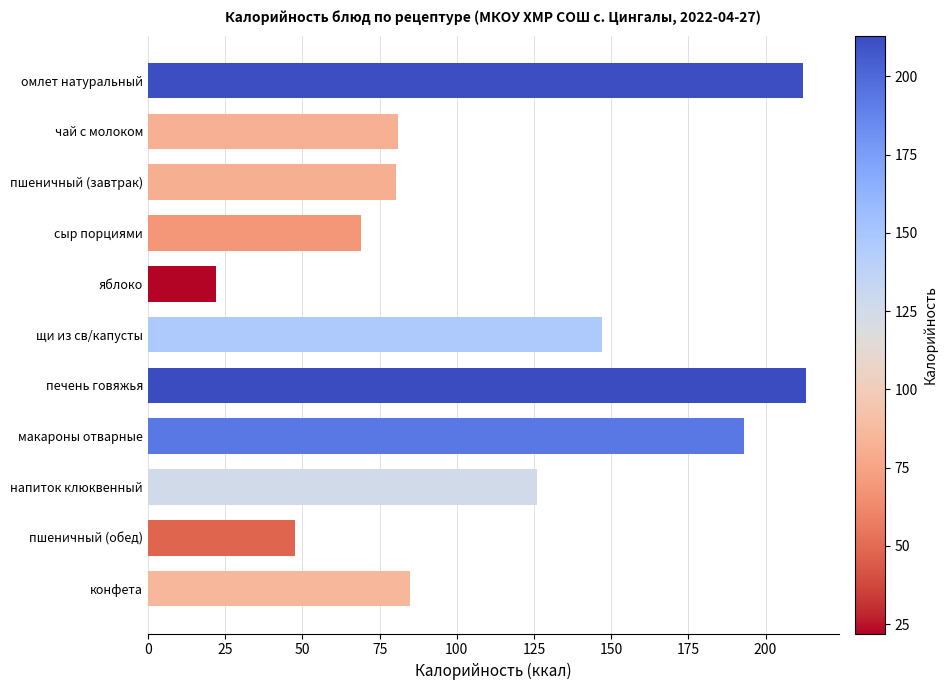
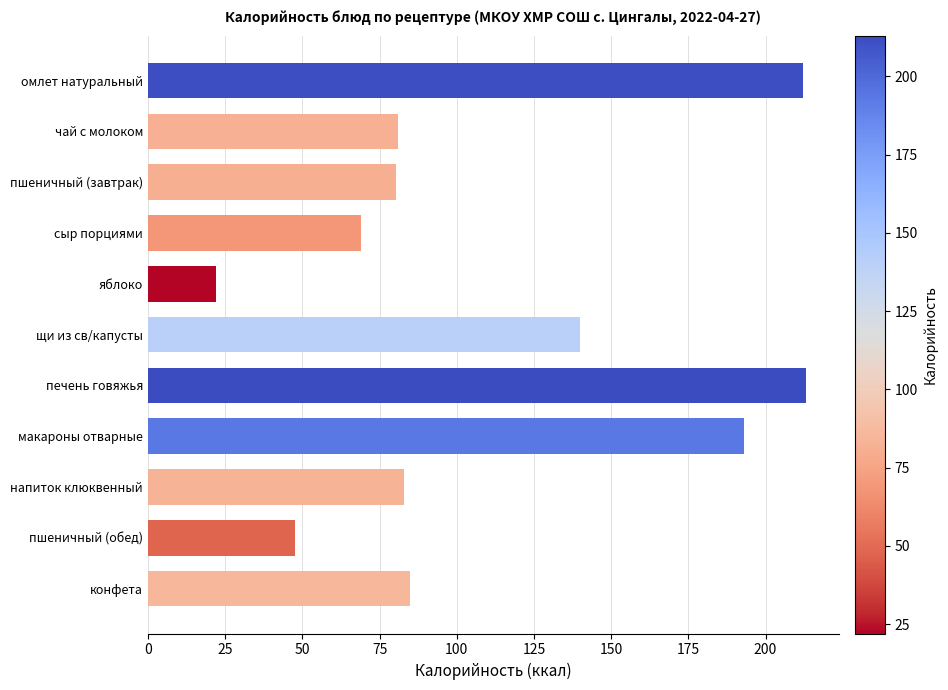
щи из св/капусты: 147 -> 140
напиток клюквенный: 126 -> 83
